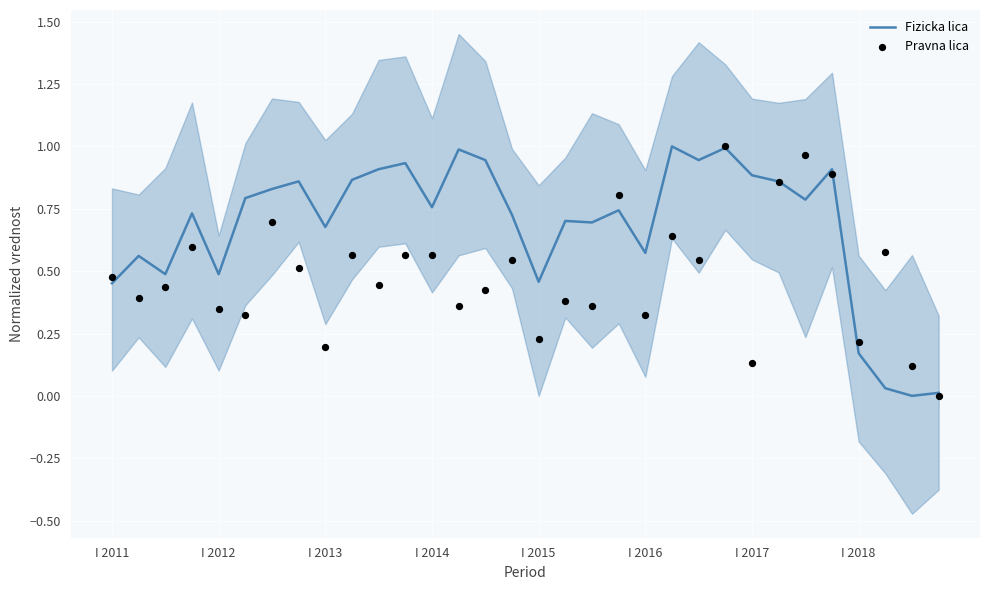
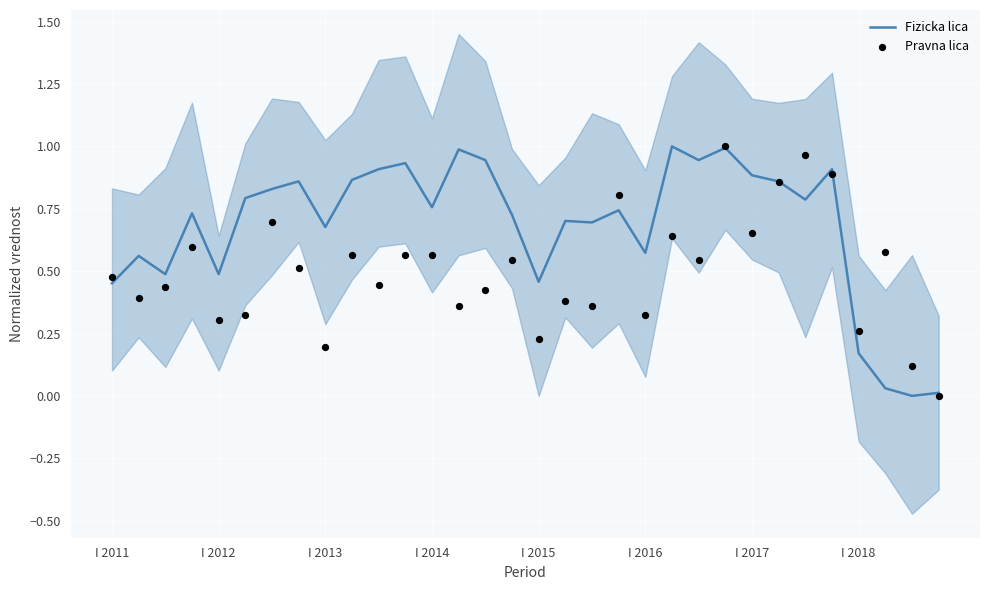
Pravna lica, I 2012: 0.35 -> 0.30
Pravna lica, I 2017: 0.13 -> 0.65
Pravna lica, I 2018: 0.22 -> 0.26
